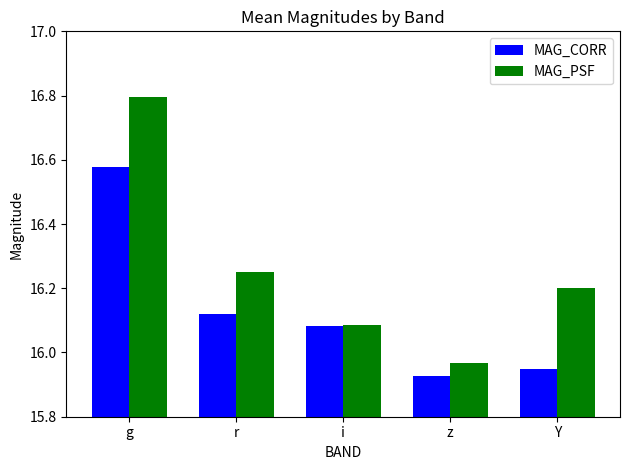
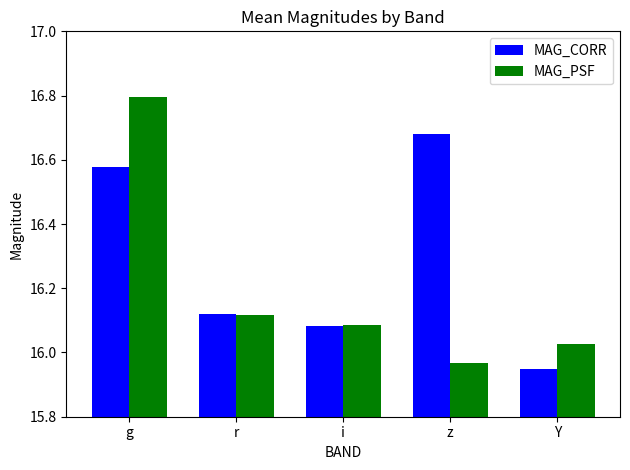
MAG_PSF, r: 16.25 -> 16.12
MAG_CORR, z: 15.93 -> 16.68
MAG_PSF, Y: 16.20 -> 16.03
